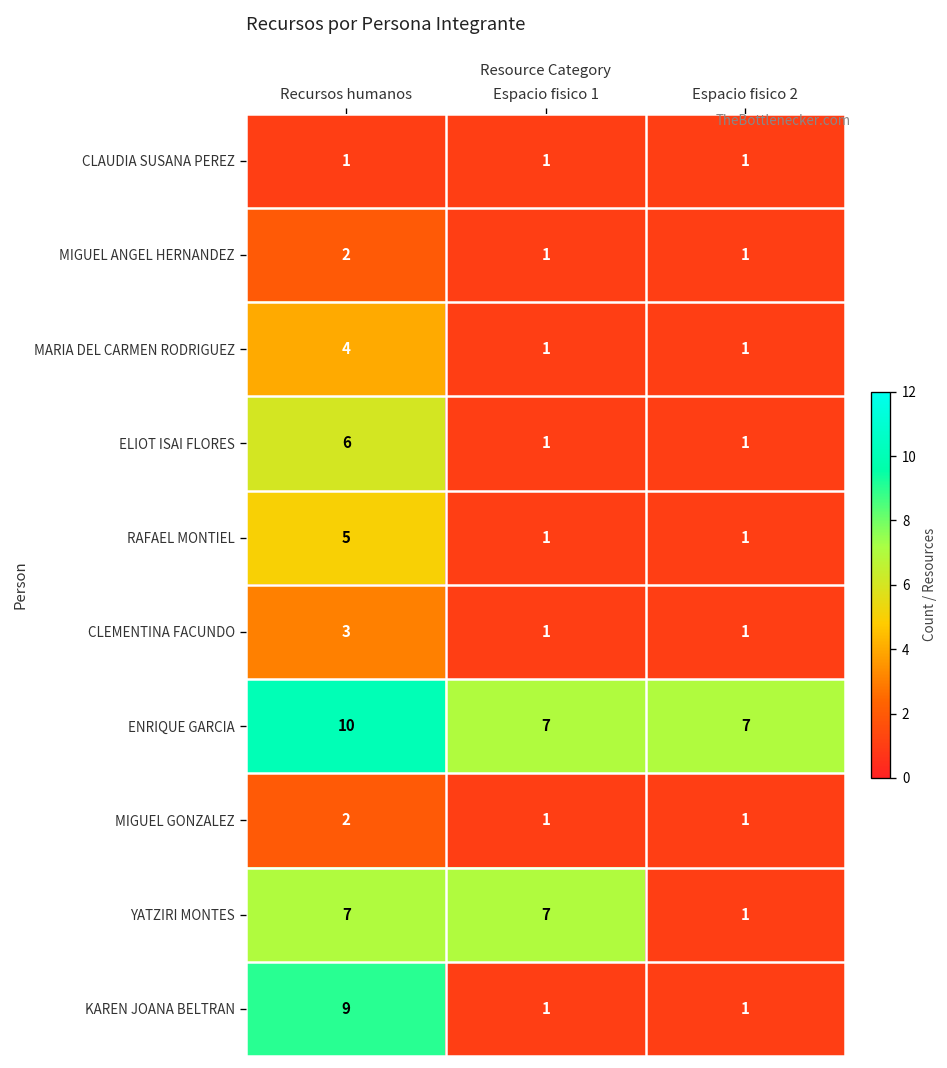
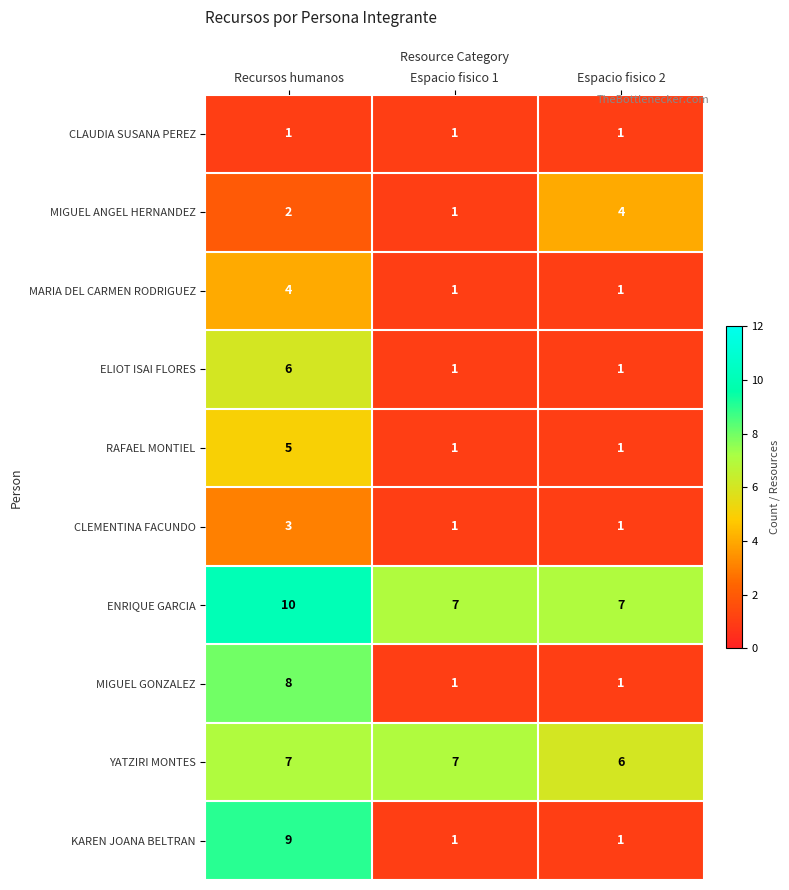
MIGUEL ANGEL HERNANDEZ, Espacio fisico 2: 1 -> 4
MIGUEL GONZALEZ, Recursos humanos: 2 -> 8
YATZIRI MONTES, Espacio fisico 2: 1 -> 6
